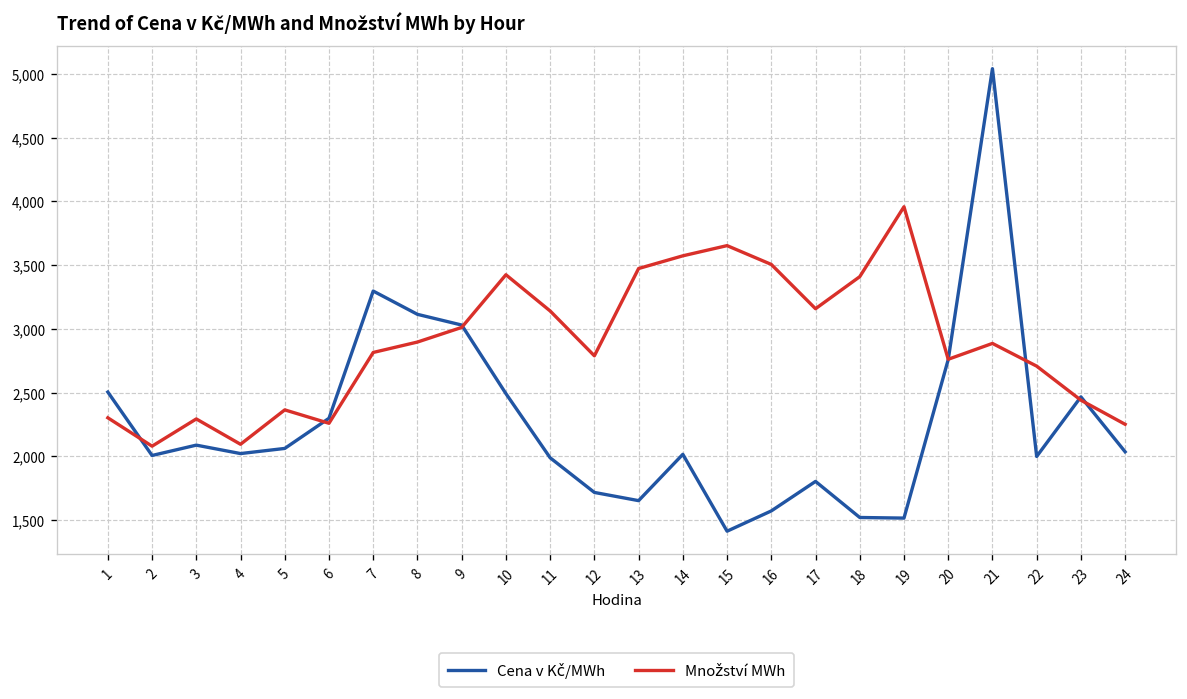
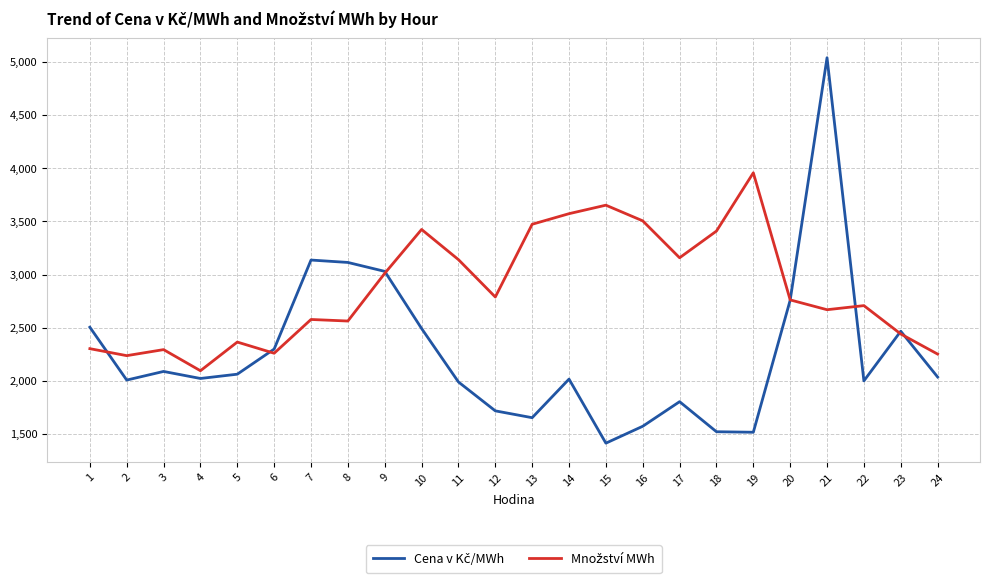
Množství MWh, 2: 2,080 -> 2,240
Cena v Kč/MWh, 7: 3,300 -> 3,140
Množství MWh, 7: 2,820 -> 2,580
Množství MWh, 8: 2,900 -> 2,560
Množství MWh, 21: 2,890 -> 2,670
